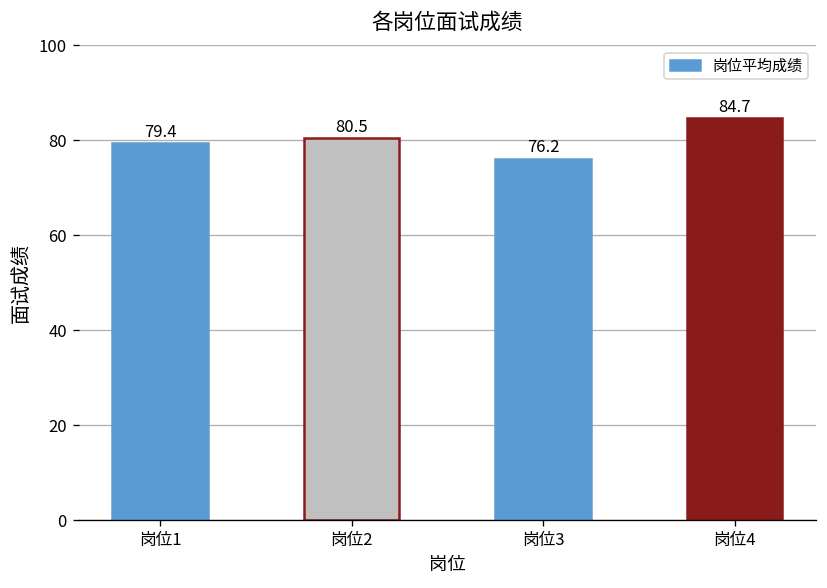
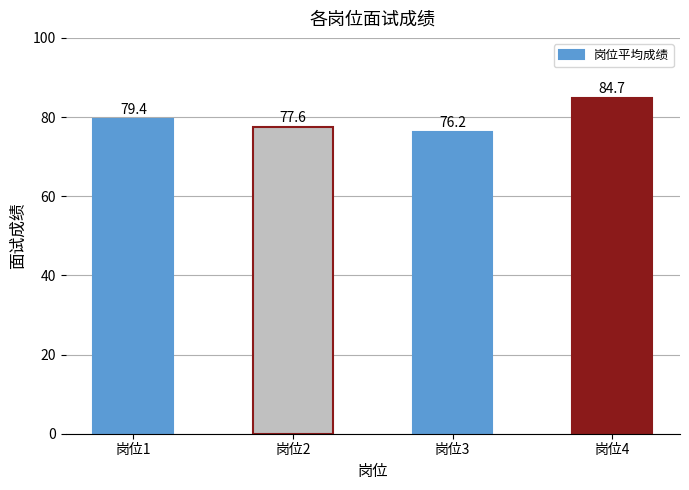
岗位2: 80.5 -> 77.6
